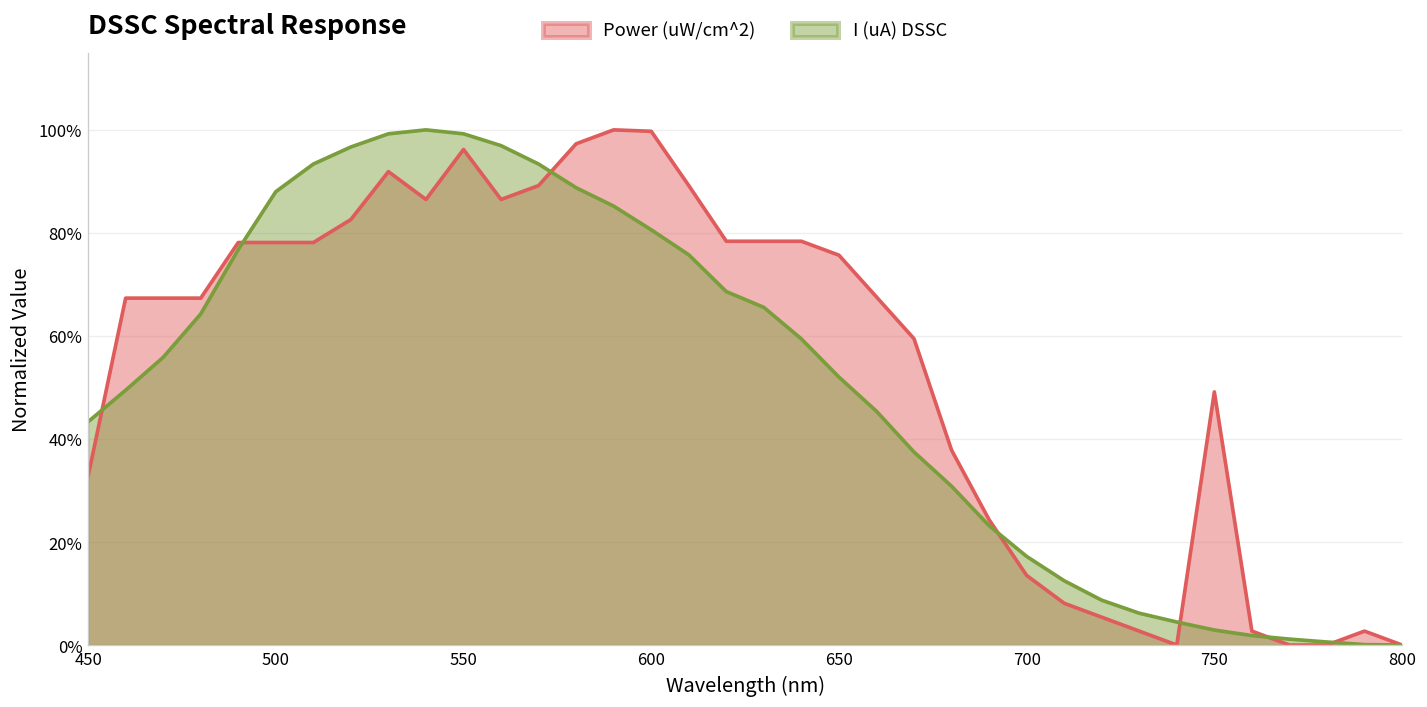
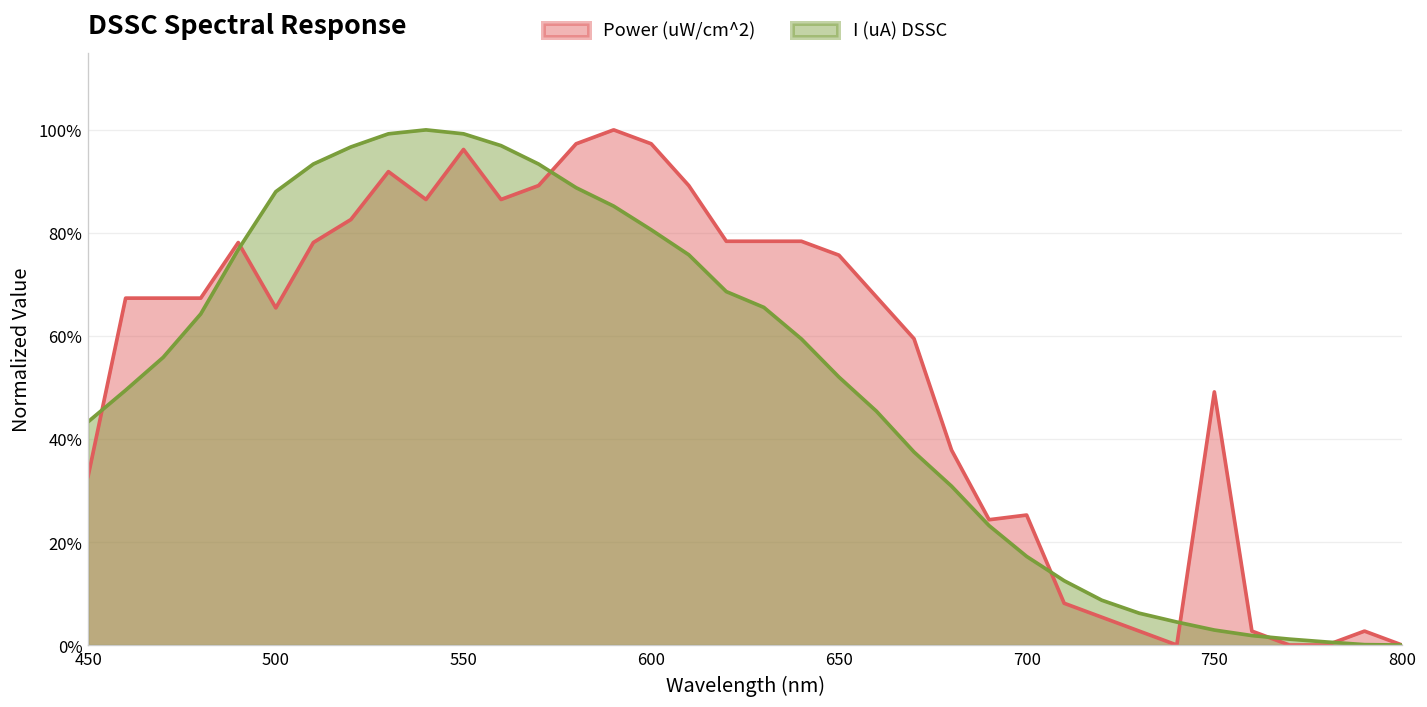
Power (uW/cm^2), 500: 78% -> 65%
Power (uW/cm^2), 600: 100% -> 97%
Power (uW/cm^2), 700: 14% -> 25%
